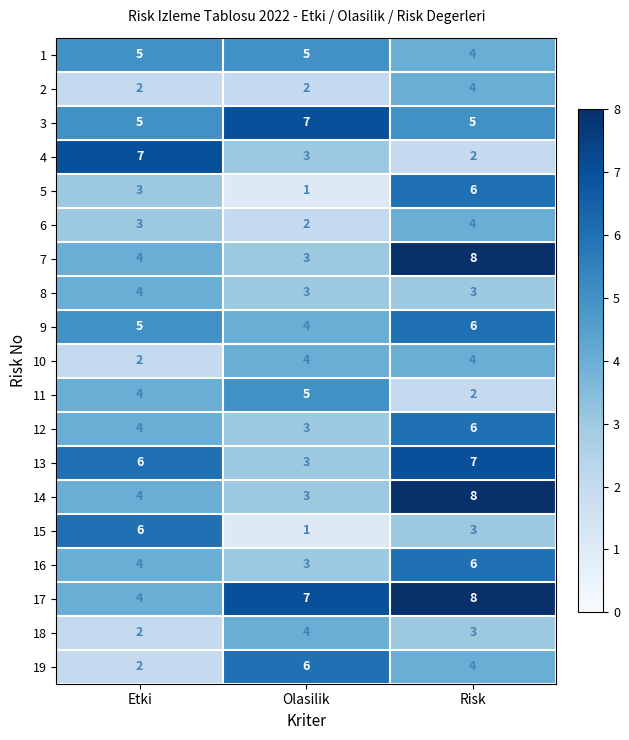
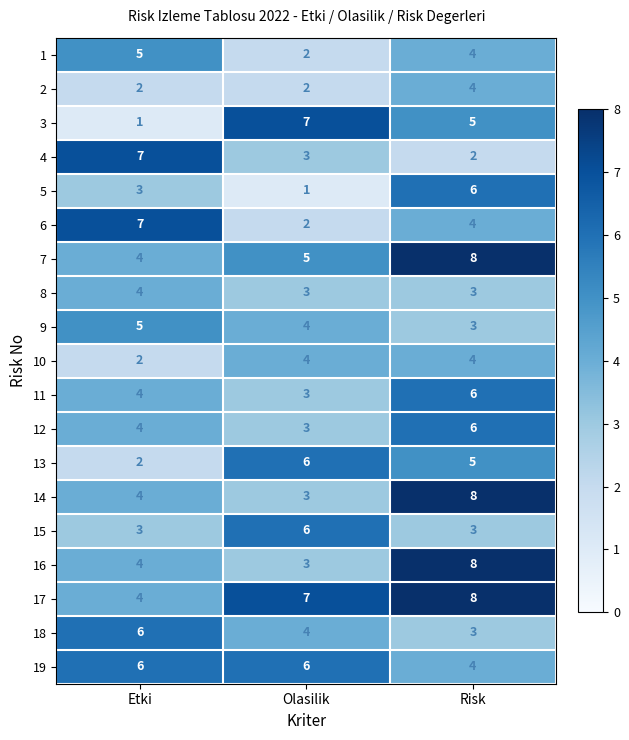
1, Olasilik: 5 -> 2
3, Etki: 5 -> 1
6, Etki: 3 -> 7
7, Olasilik: 3 -> 5
9, Risk: 6 -> 3
11, Olasilik: 5 -> 3
11, Risk: 2 -> 6
13, Etki: 6 -> 2
13, Olasilik: 3 -> 6
13, Risk: 7 -> 5
15, Etki: 6 -> 3
15, Olasilik: 1 -> 6
16, Risk: 6 -> 8
18, Etki: 2 -> 6
19, Etki: 2 -> 6
